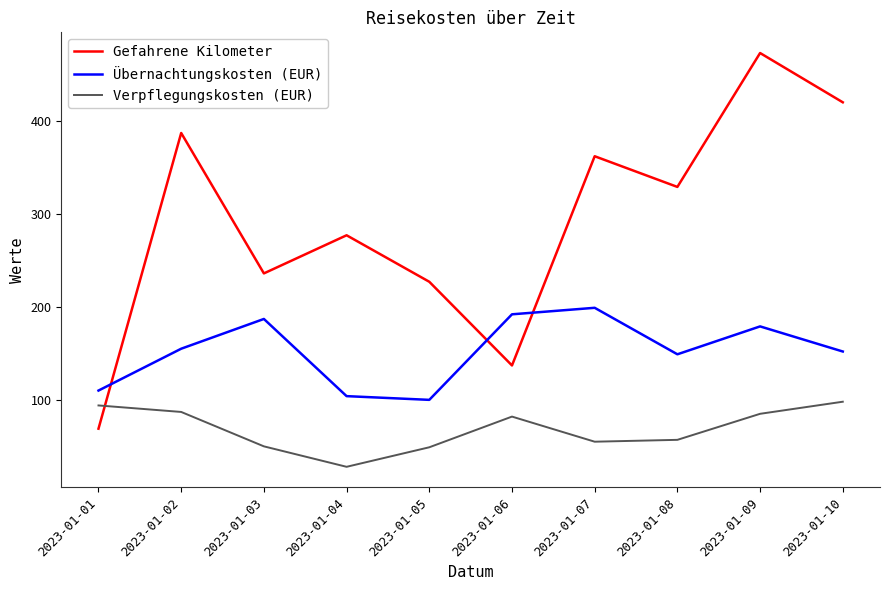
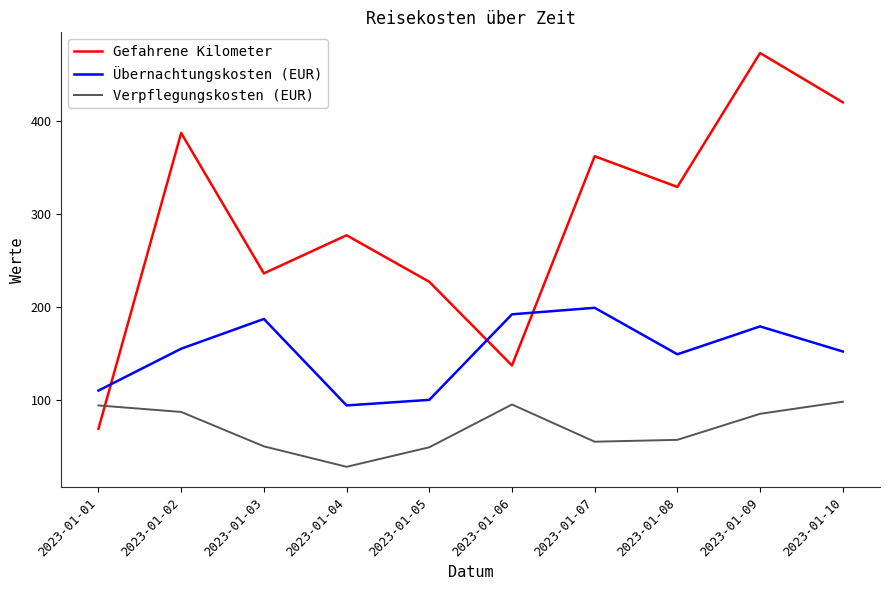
Übernachtungskosten (EUR), 2023-01-04: 100 -> 90
Verpflegungskosten (EUR), 2023-01-06: 80 -> 100
